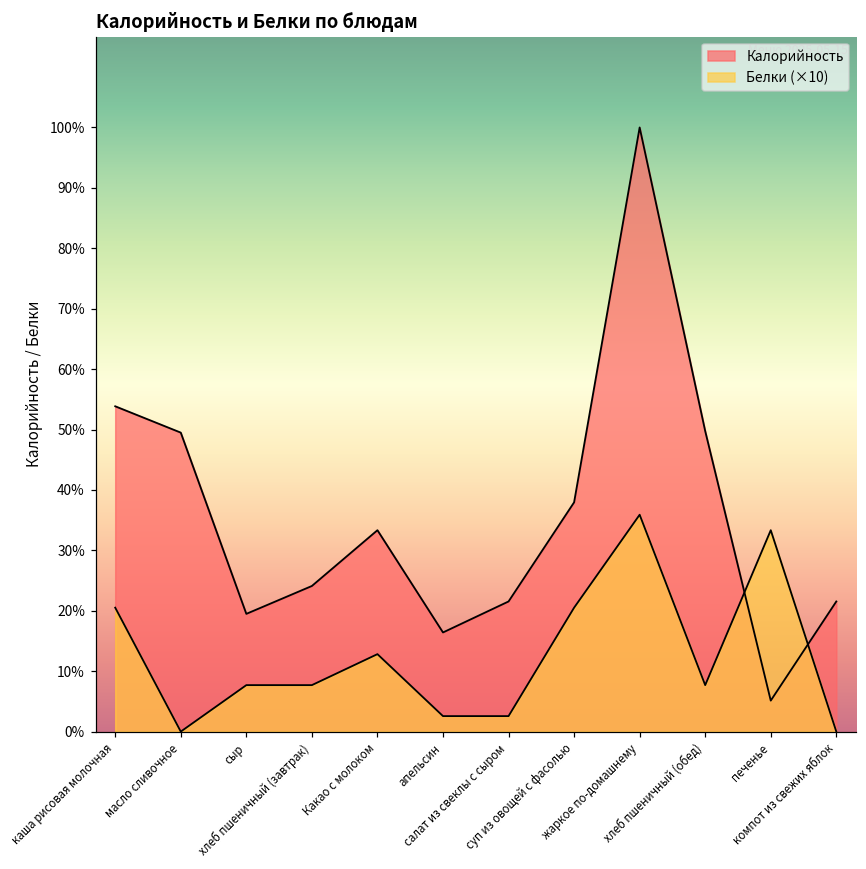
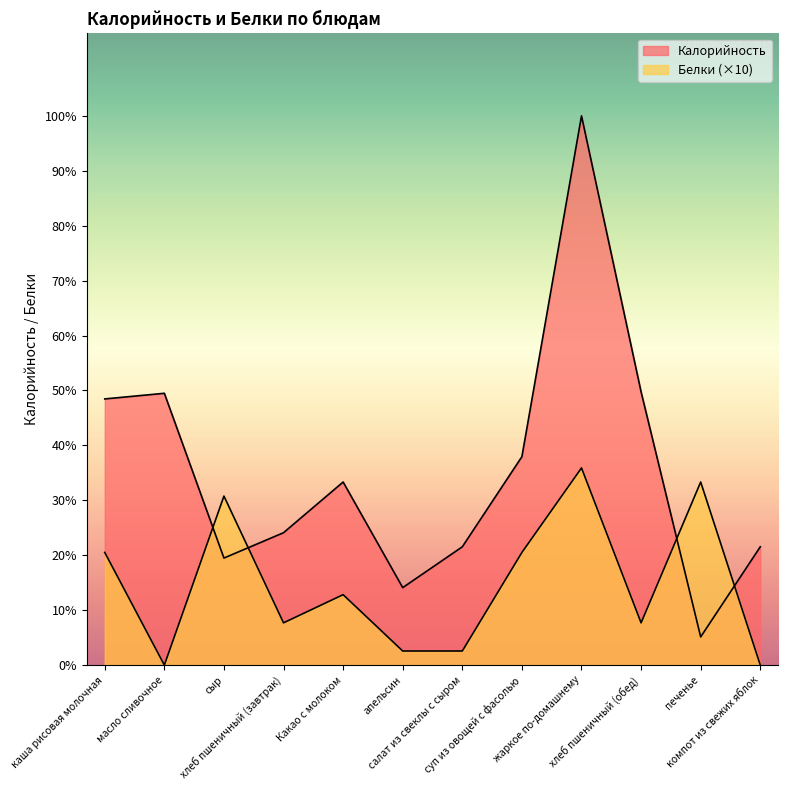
Калорийность, каша рисовая молочная: 54% -> 48%
Белки (×10), сыр: 8% -> 31%
Калорийность, апельсин: 16% -> 14%
